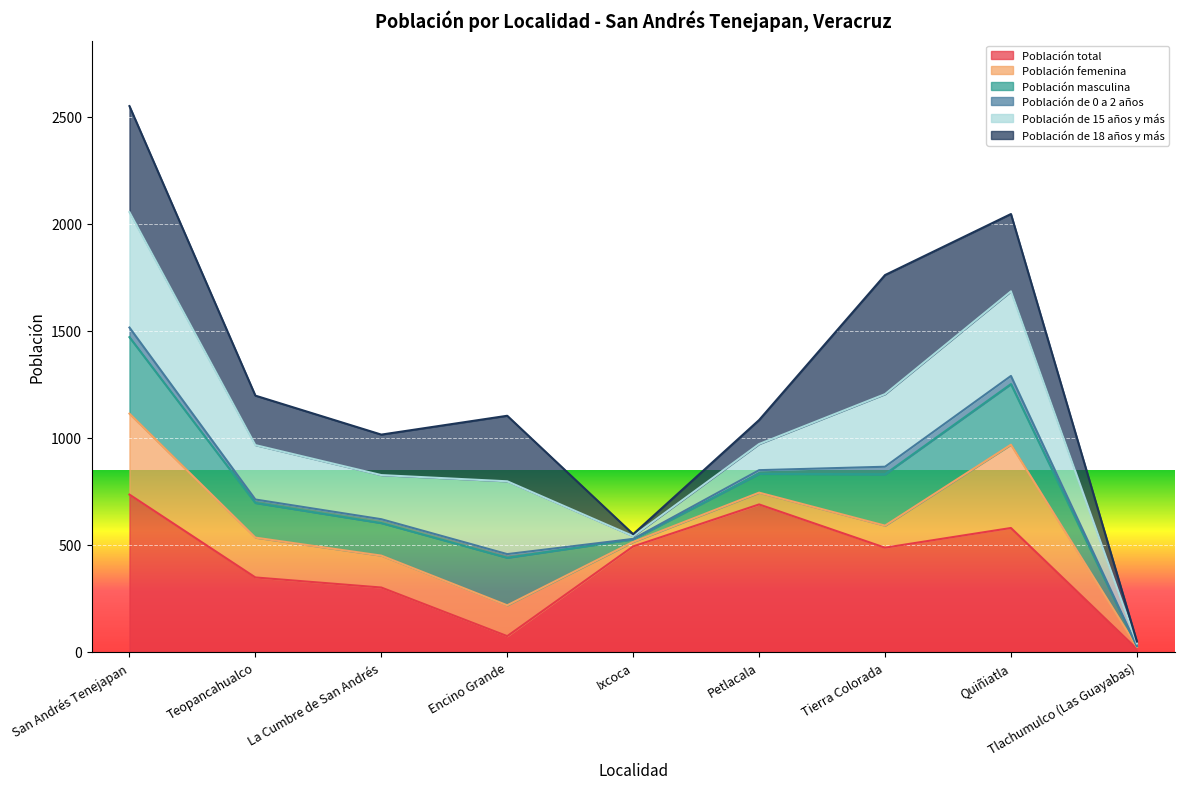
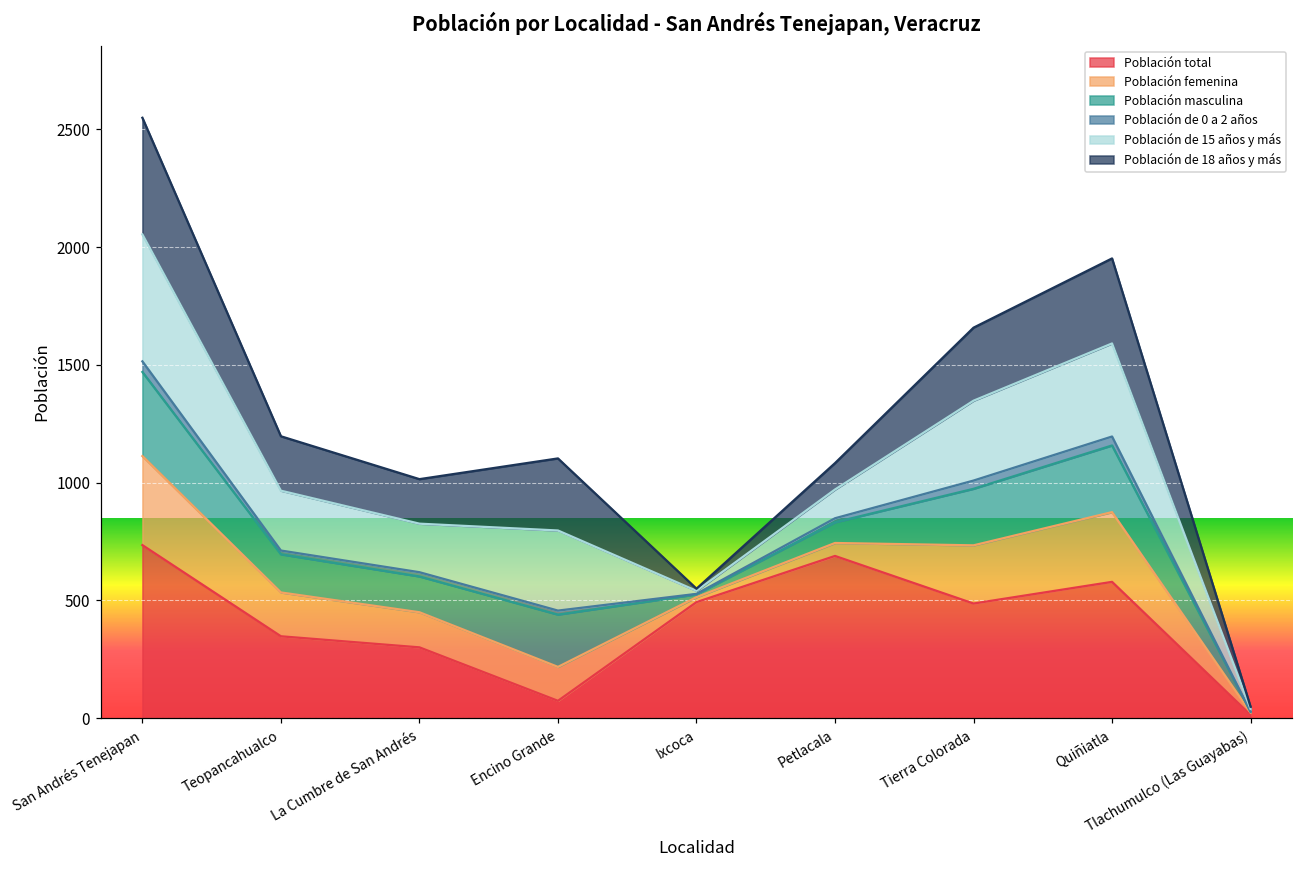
Población femenina, Tierra Colorada: 100 -> 250
Población de 18 años y más, Tierra Colorada: 560 -> 310
Población femenina, Quiñiatla: 390 -> 300
